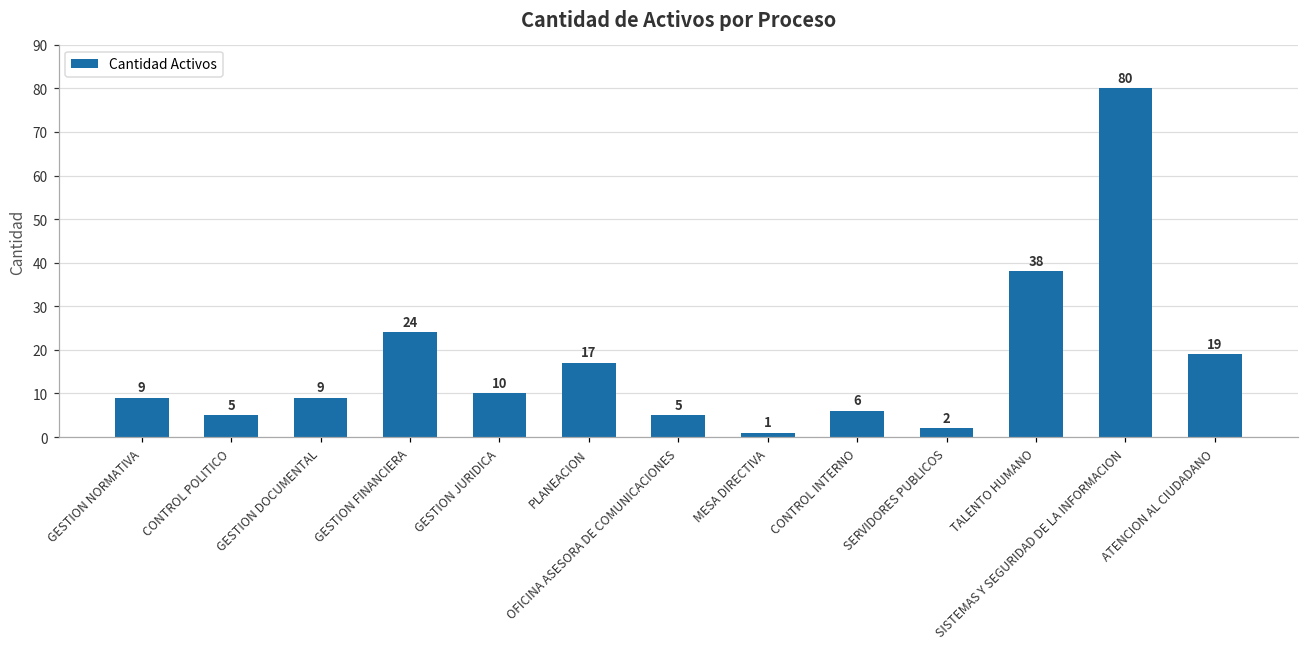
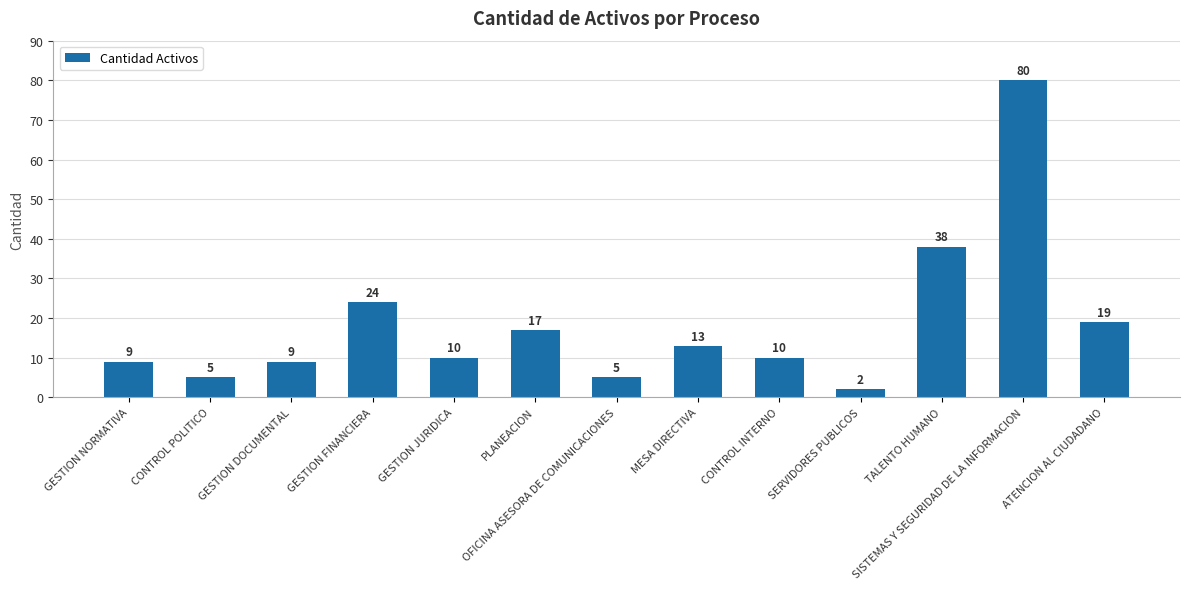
MESA DIRECTIVA: 1 -> 13
CONTROL INTERNO: 6 -> 10
